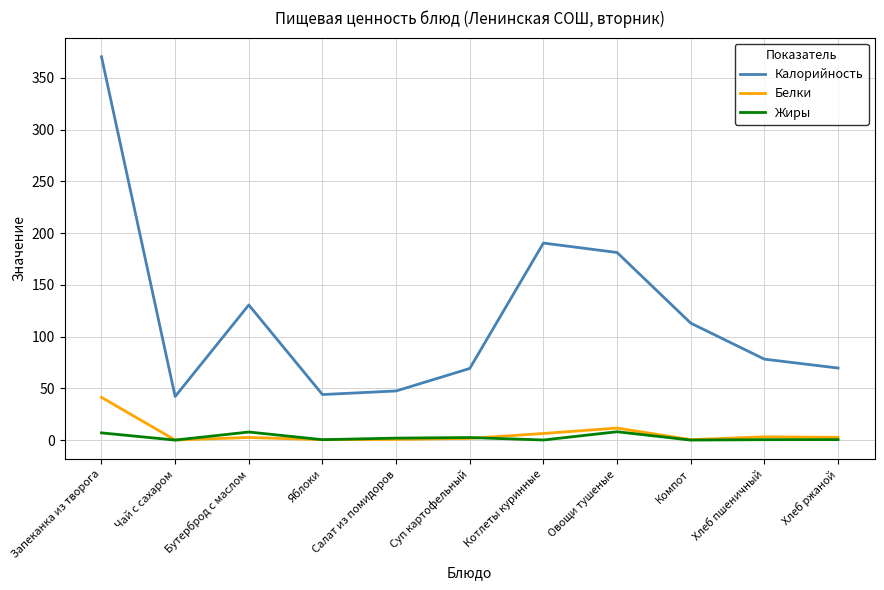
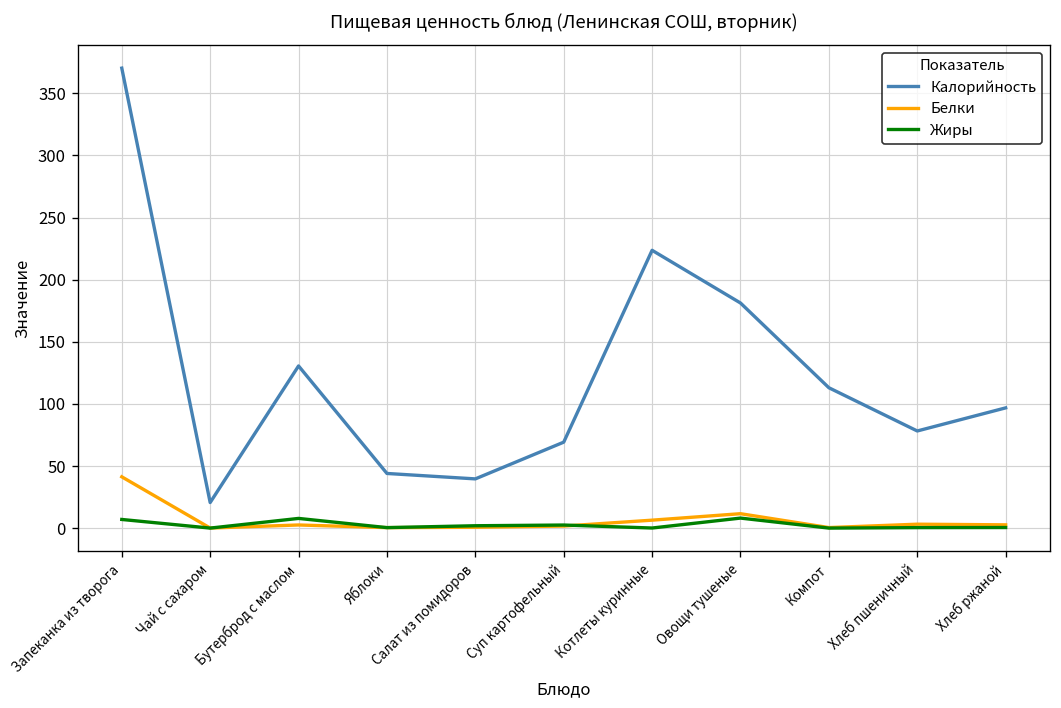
Калорийность, Чай с сахаром: 42 -> 21
Калорийность, Салат из помидоров: 47 -> 40
Калорийность, Котлеты куринные: 190 -> 224
Калорийность, Хлеб ржаной: 70 -> 97
